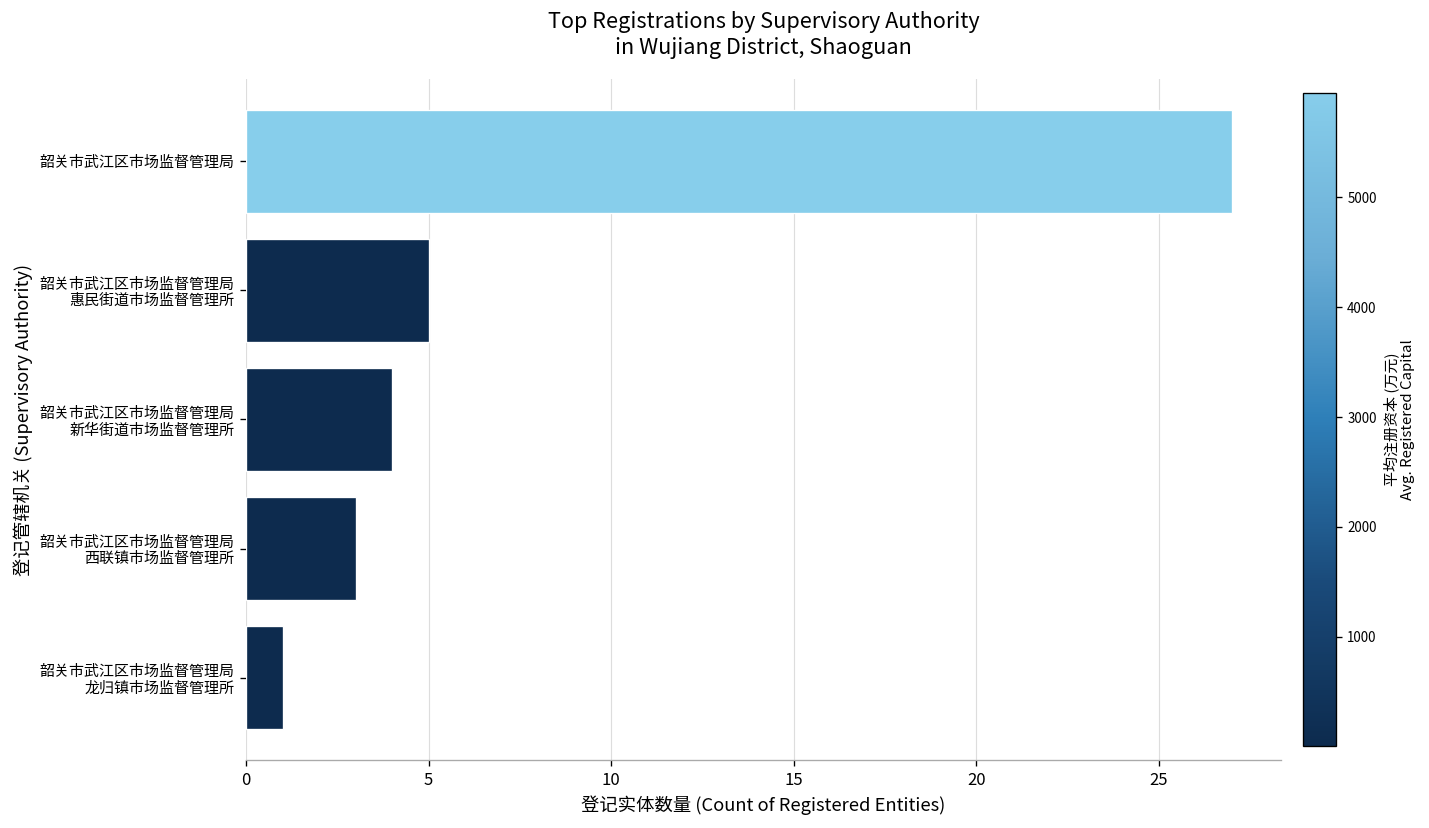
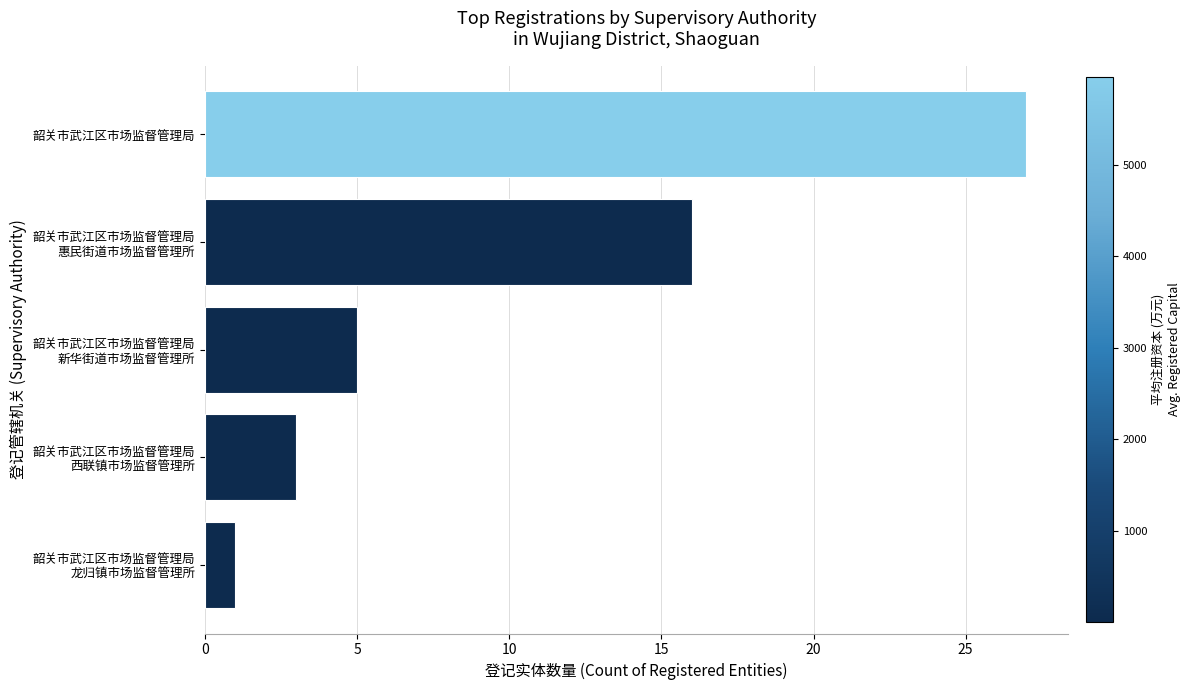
韶关市武江区市场监督管理局 惠民街道市场监督管理所: 5 -> 16
韶关市武江区市场监督管理局 新华街道市场监督管理所: 4 -> 5
